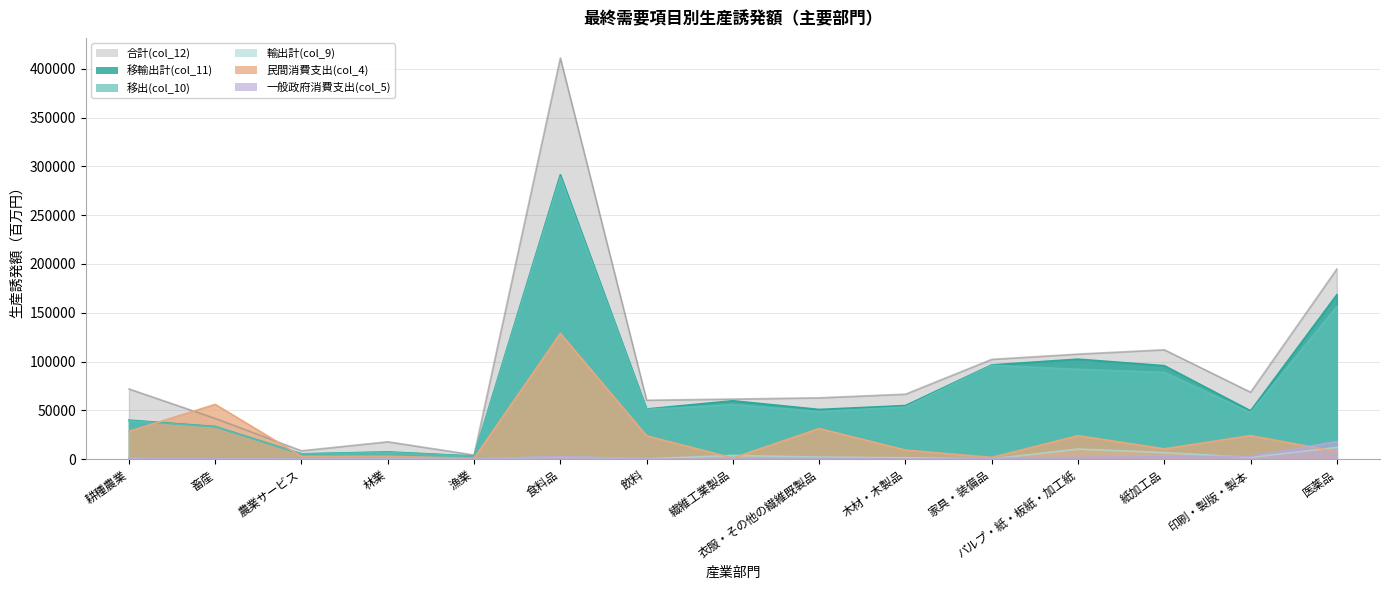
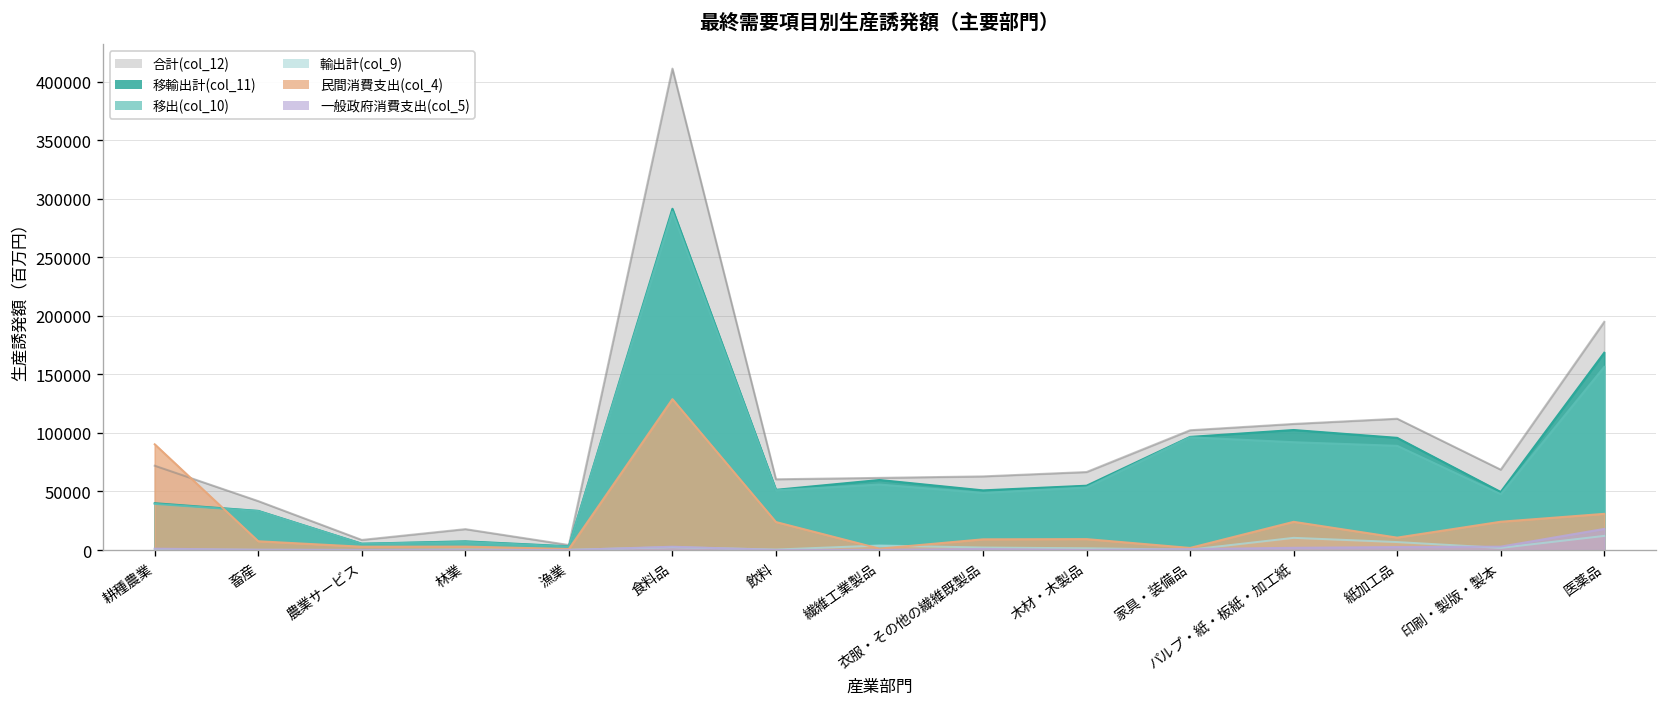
民間消費支出(col_4), 耕種農業: 30000 -> 90000
民間消費支出(col_4), 畜産: 60000 -> 10000
民間消費支出(col_4), 衣服・その他の繊維既製品: 30000 -> 10000
民間消費支出(col_4), 医薬品: 10000 -> 30000
